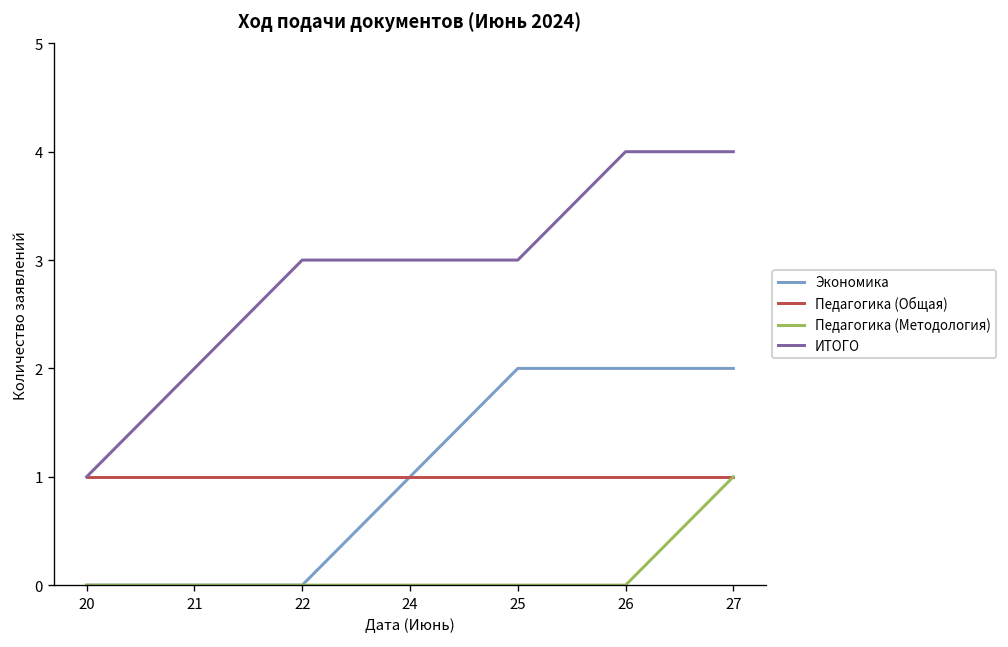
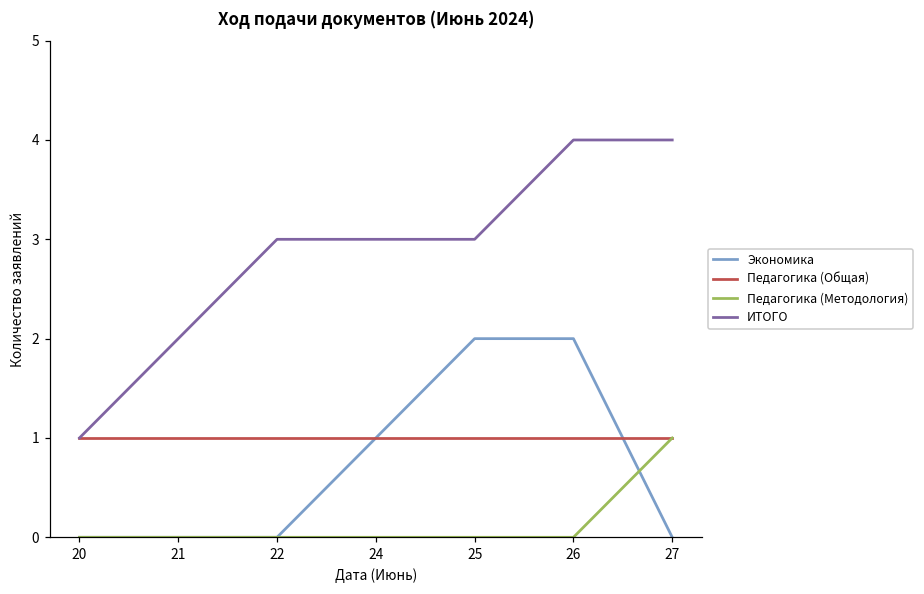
Экономика, 27: 2 -> 0
